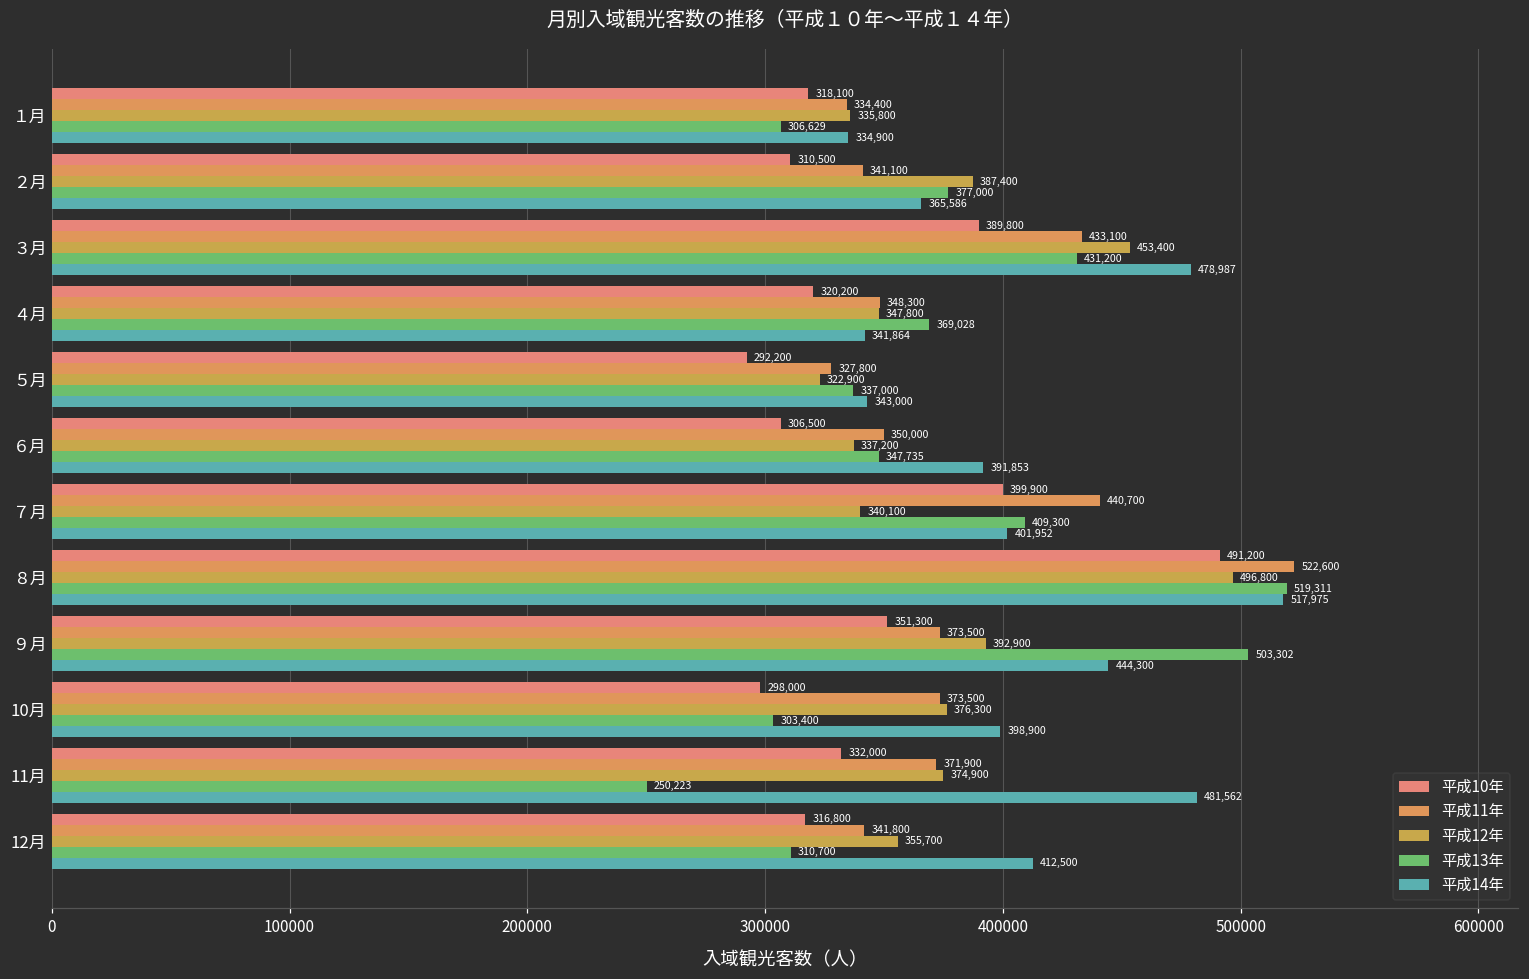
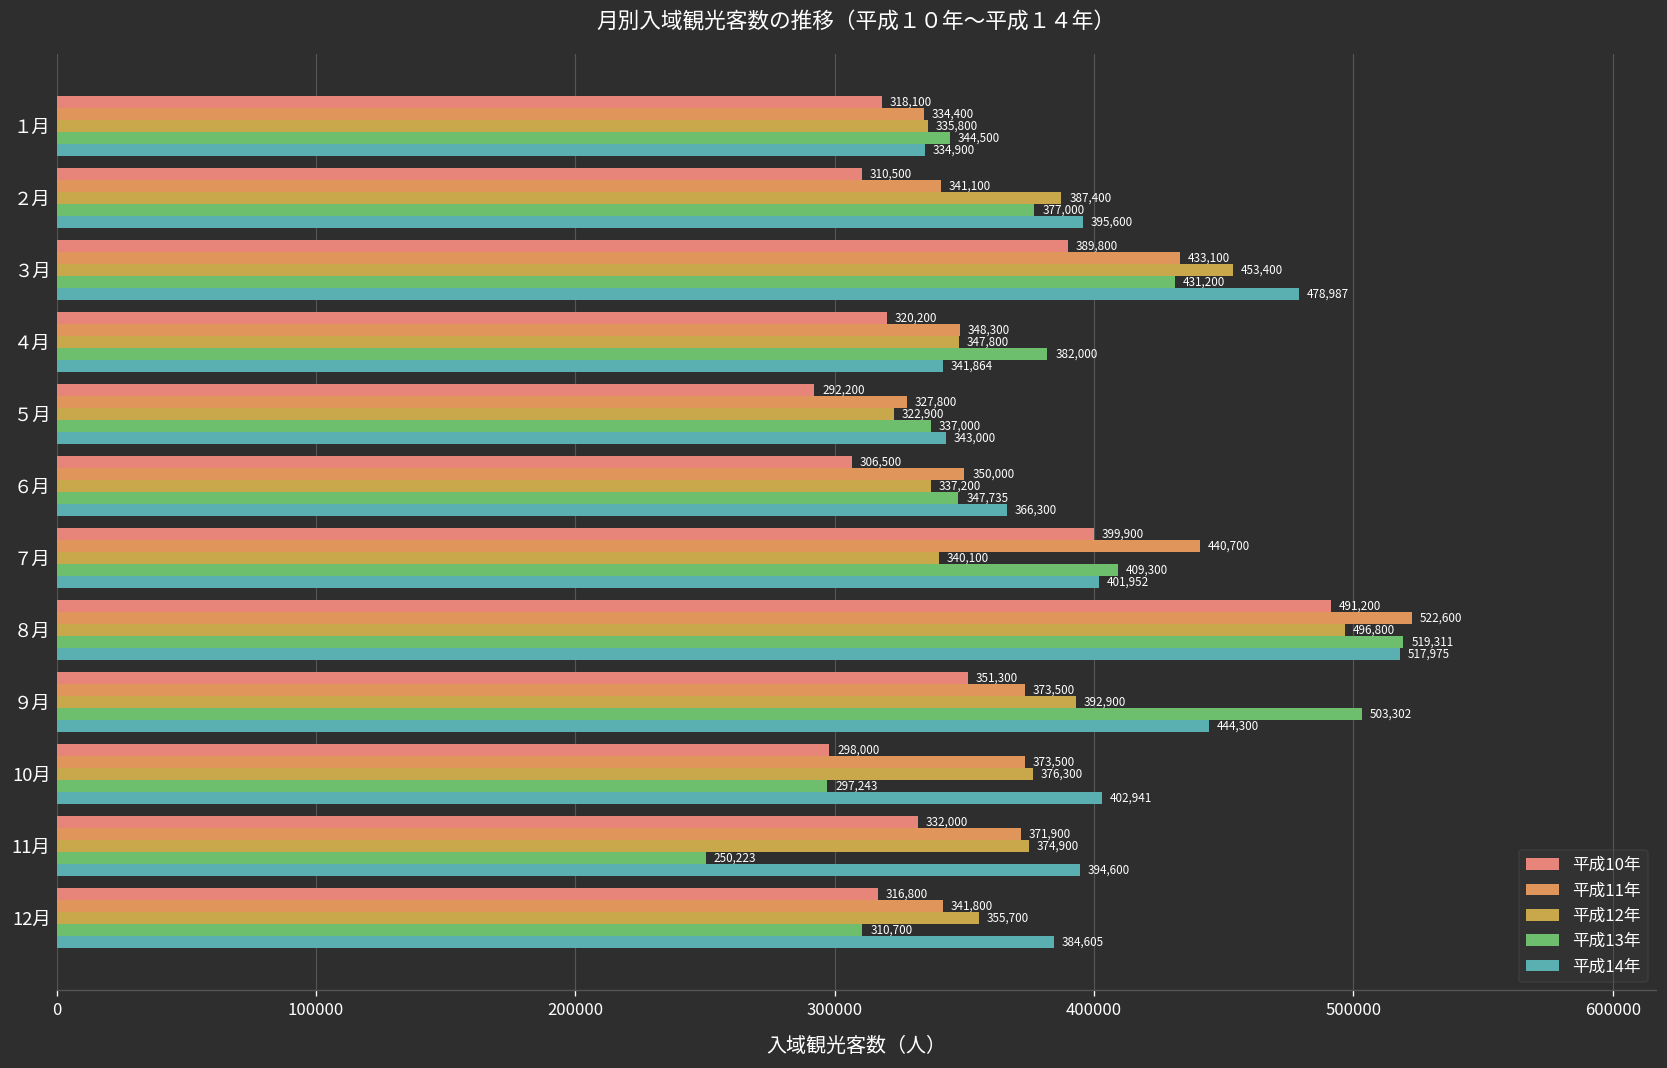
平成13年, １月: 306,629 -> 344,500
平成14年, ２月: 365,586 -> 395,600
平成13年, ４月: 369,028 -> 382,000
平成14年, ６月: 391,853 -> 366,300
平成13年, 10月: 303,400 -> 297,243
平成14年, 10月: 398,900 -> 402,941
平成14年, 11月: 481,562 -> 394,600
平成14年, 12月: 412,500 -> 384,605
